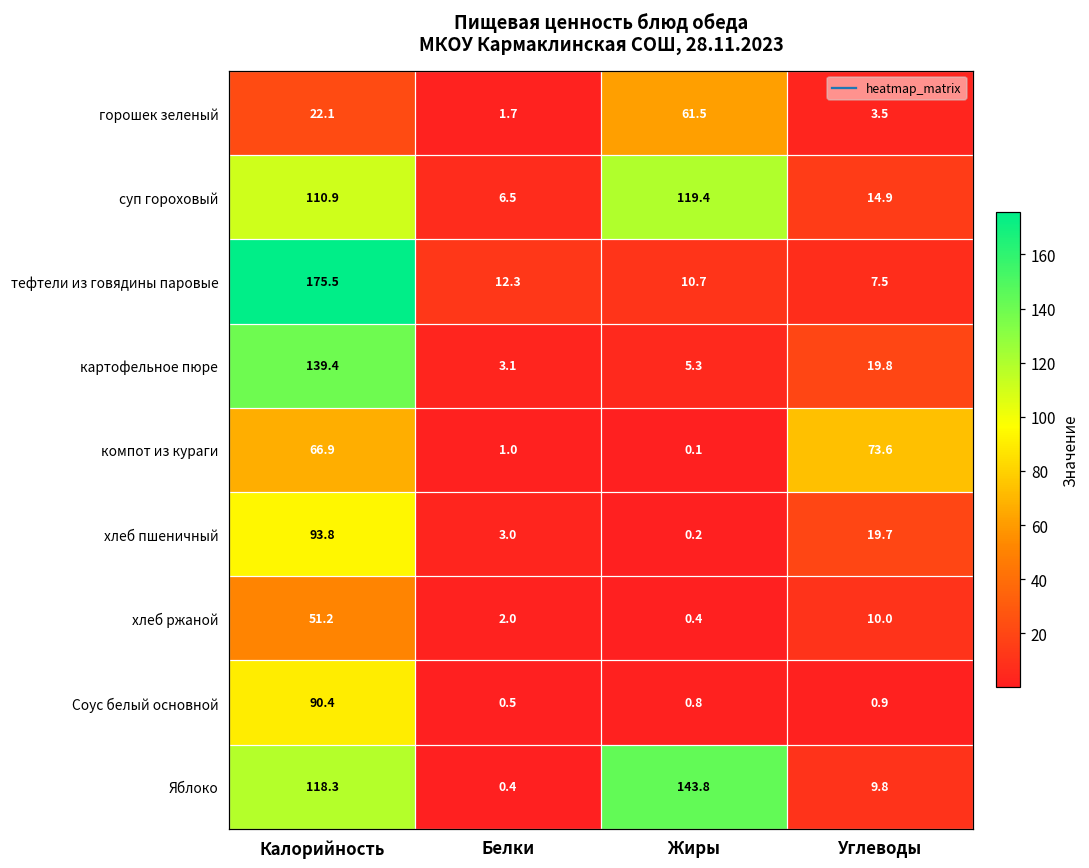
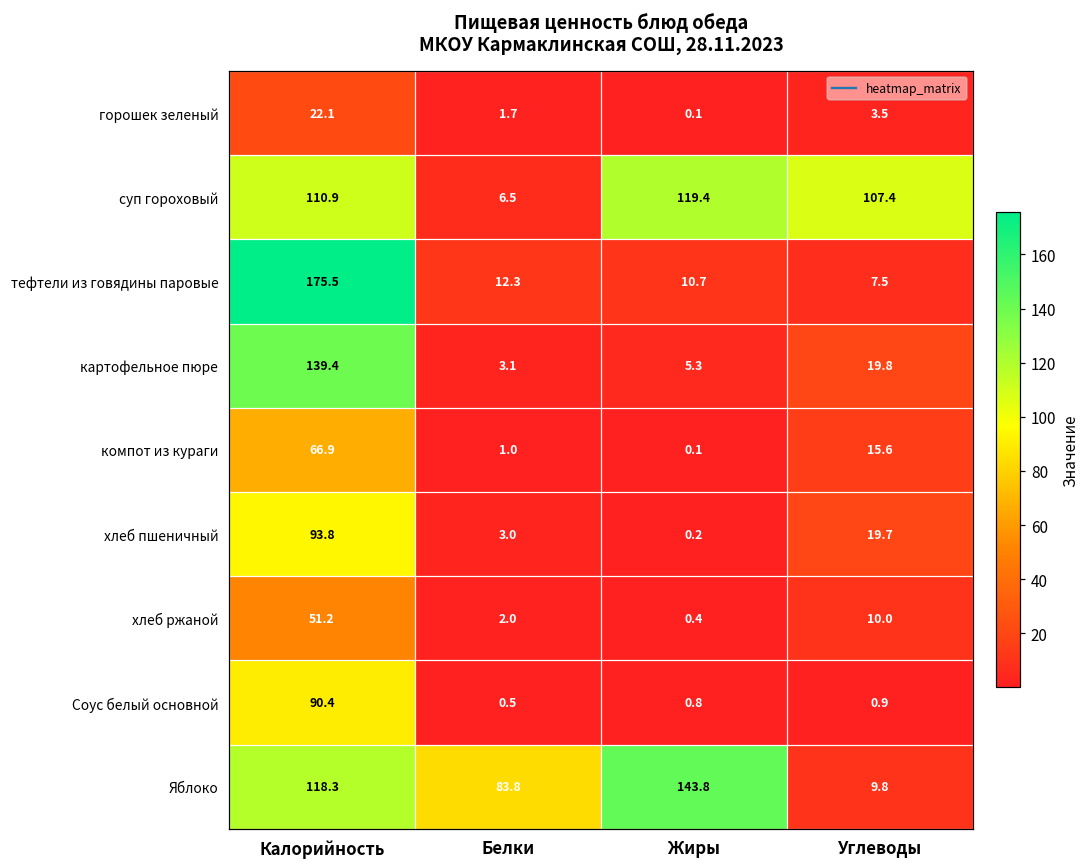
горошек зеленый, Жиры: 61.5 -> 0.1
суп гороховый, Углеводы: 14.9 -> 107.4
компот из кураги, Углеводы: 73.6 -> 15.6
Яблоко, Белки: 0.4 -> 83.8
